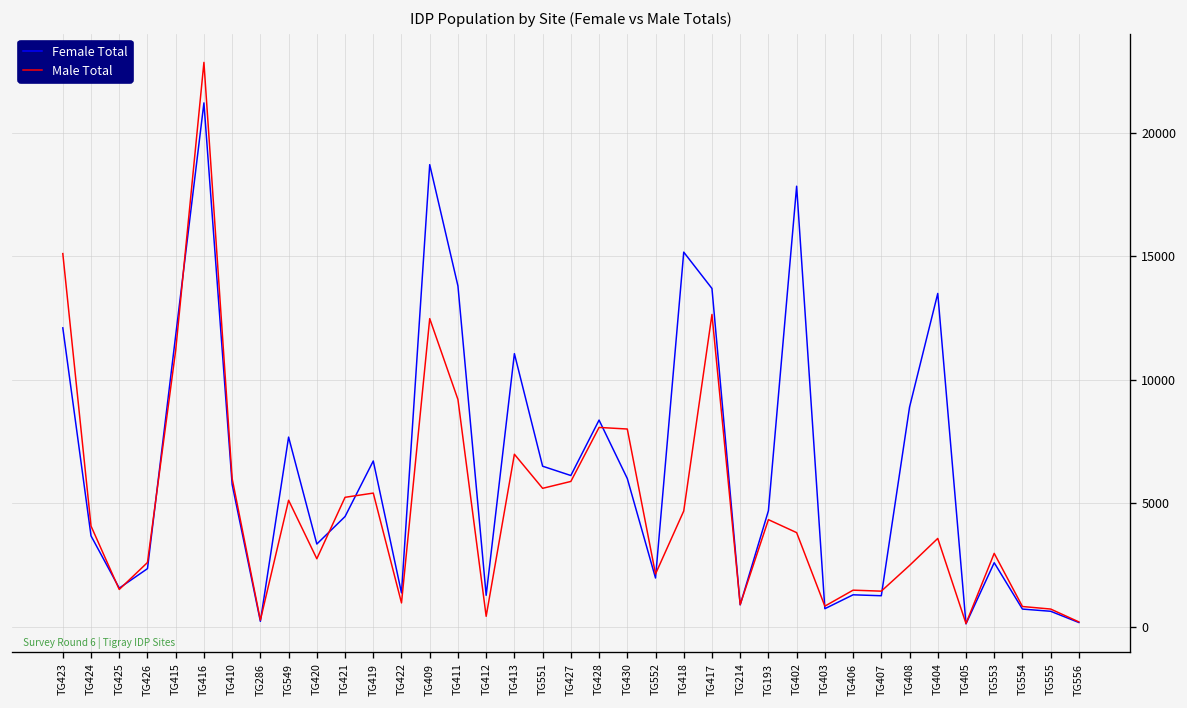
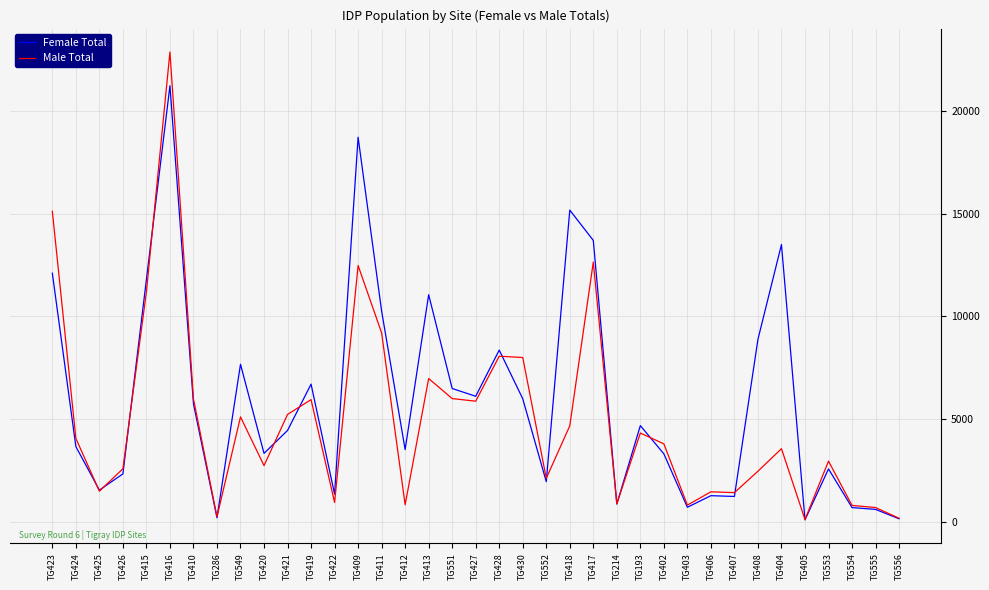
Male Total, TG419: 5400 -> 6000
Female Total, TG411: 13800 -> 10300
Female Total, TG412: 1300 -> 3500
Male Total, TG412: 400 -> 800
Male Total, TG551: 5600 -> 6000
Female Total, TG402: 17800 -> 3300
